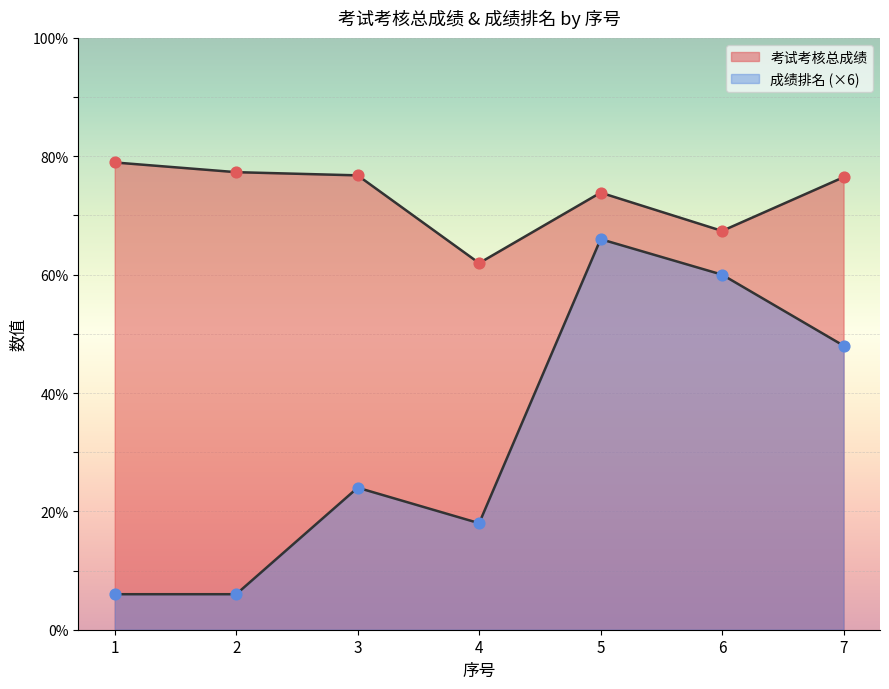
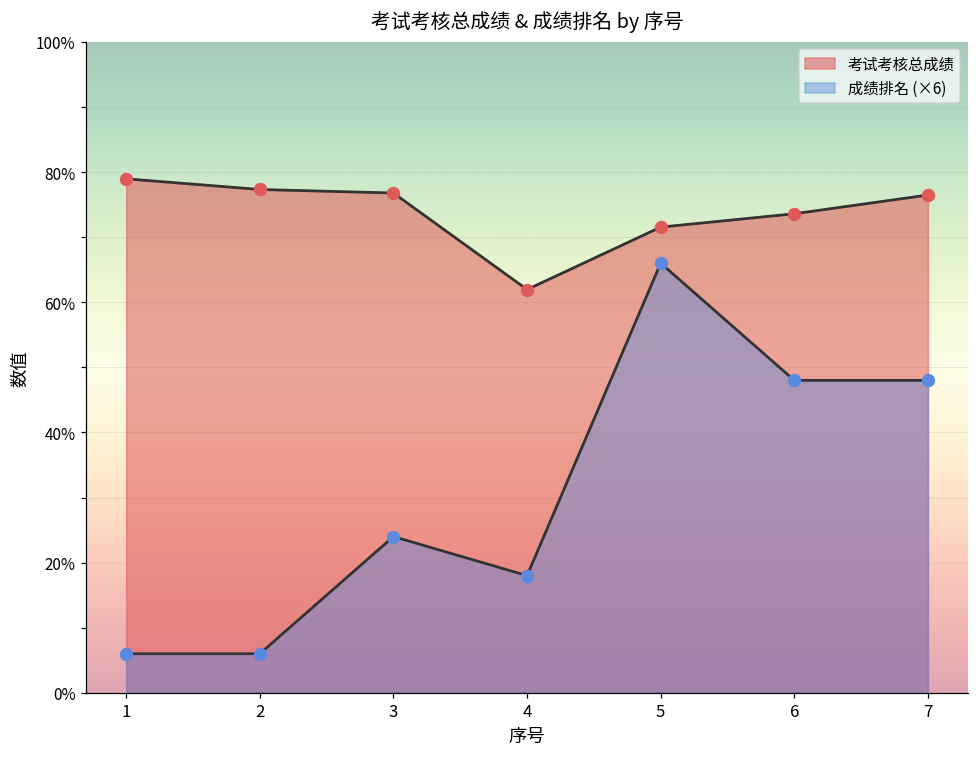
考试考核总成绩, 5: 74% -> 72%
考试考核总成绩, 6: 67% -> 74%
成绩排名 (×6), 6: 60% -> 48%
